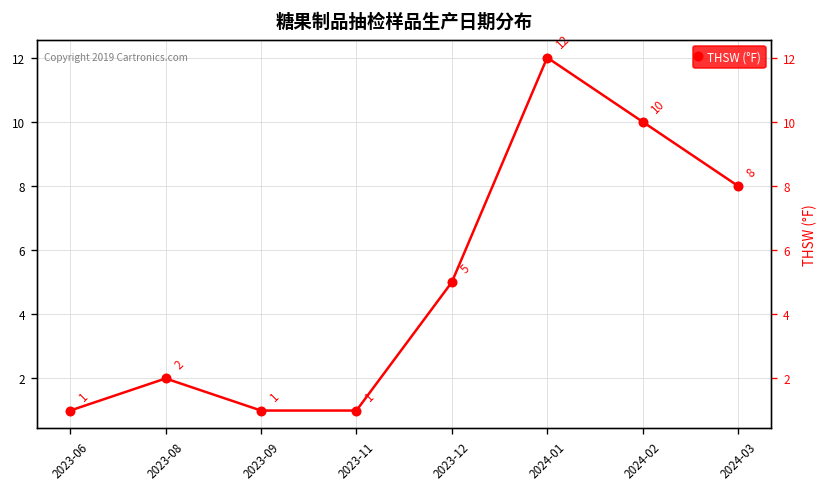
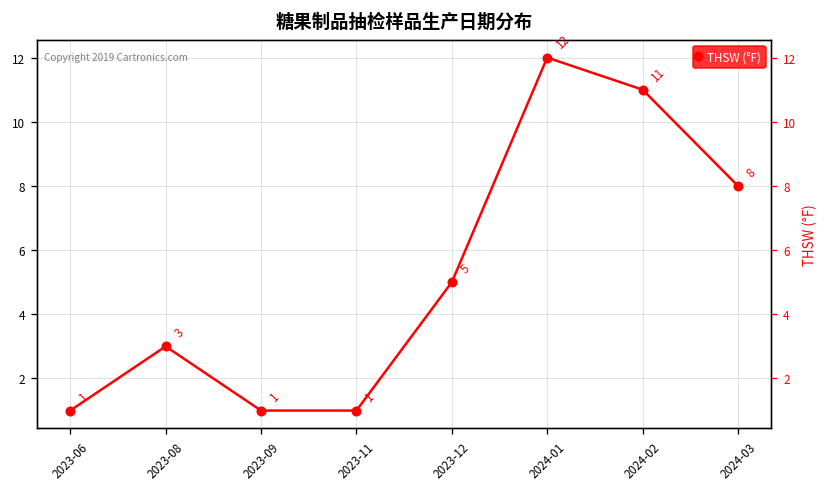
2023-08: 2 -> 3
2024-02: 10 -> 11
